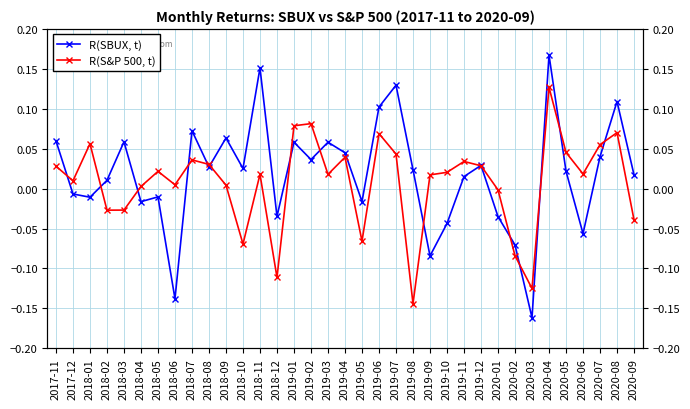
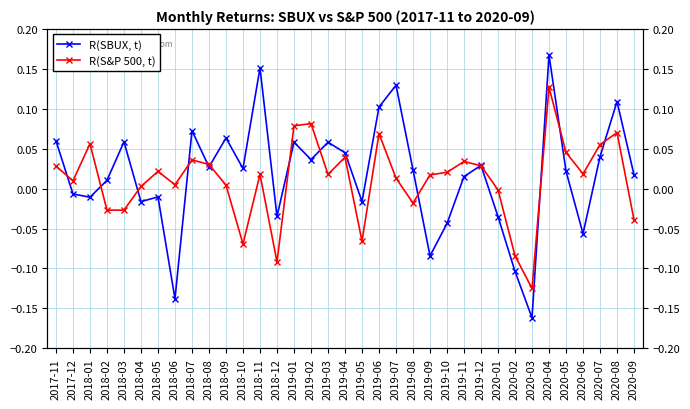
R(S&P 500, t), 2018-12: -0.11 -> -0.09
R(S&P 500, t), 2019-07: 0.04 -> 0.01
R(S&P 500, t), 2019-08: -0.14 -> -0.02
R(SBUX, t), 2020-02: -0.07 -> -0.10
